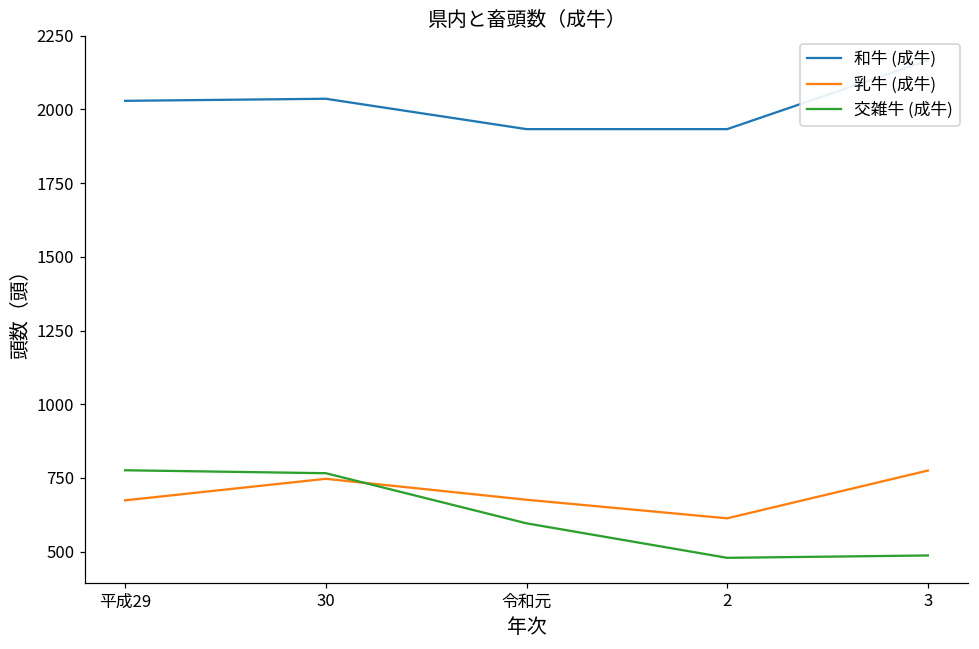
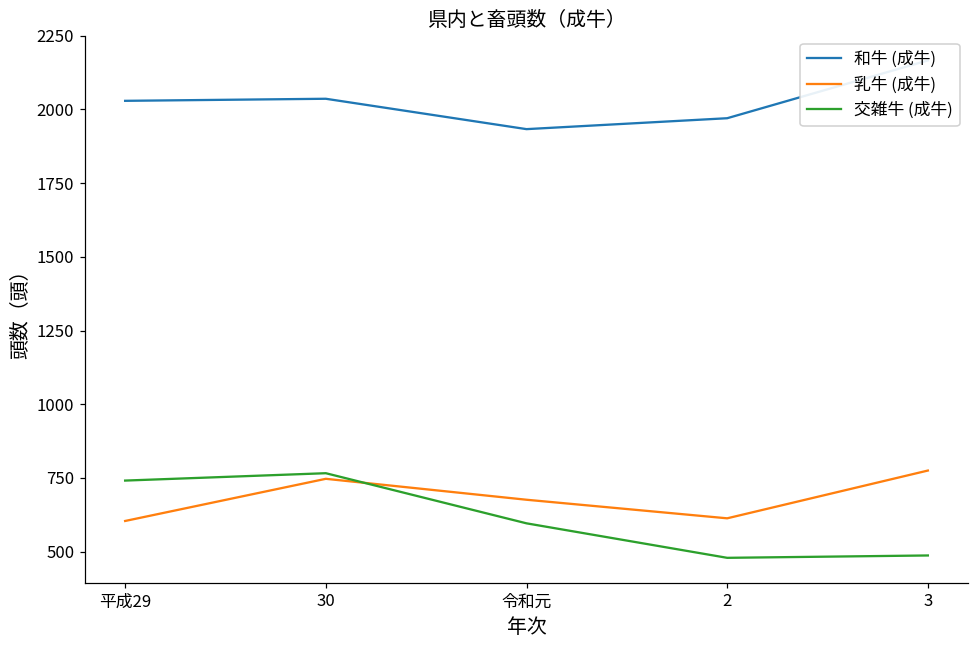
乳牛 (成牛), 平成29: 670 -> 600
交雑牛 (成牛), 平成29: 780 -> 740
和牛 (成牛), 2: 1930 -> 1970
